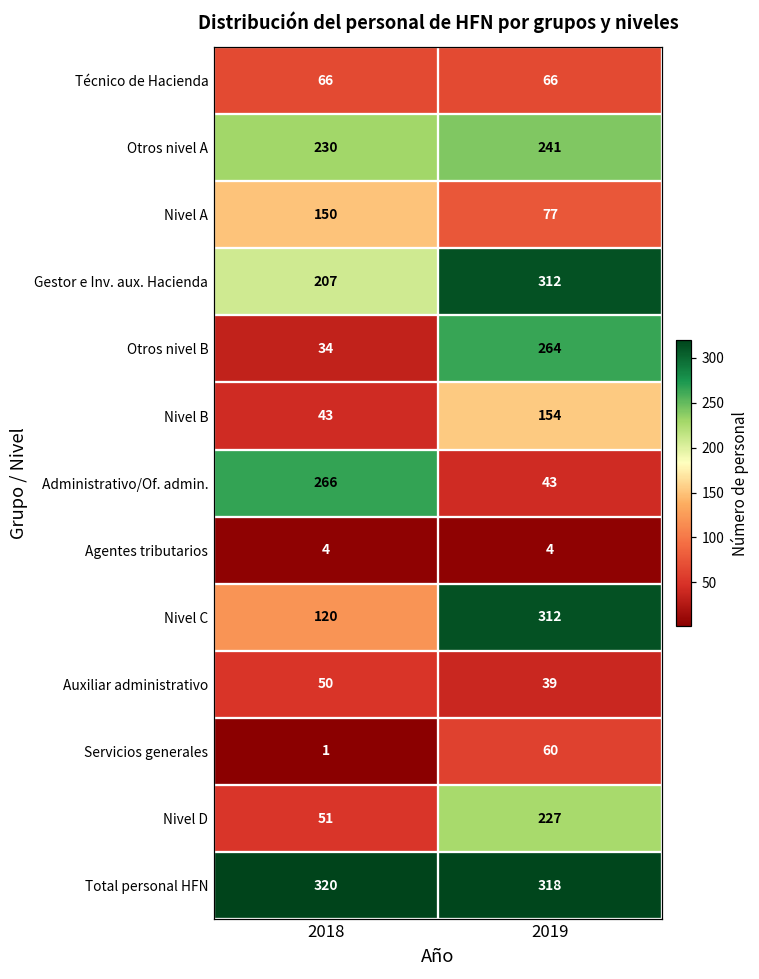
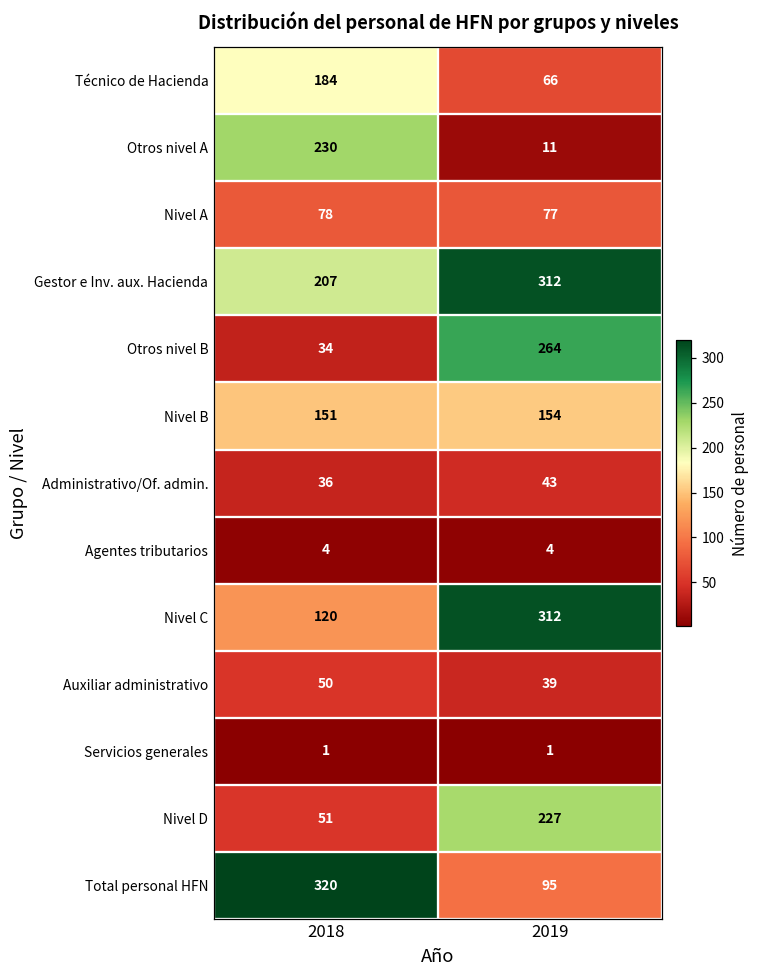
Técnico de Hacienda, 2018: 66 -> 184
Otros nivel A, 2019: 241 -> 11
Nivel A, 2018: 150 -> 78
Nivel B, 2018: 43 -> 151
Administrativo/Of. admin., 2018: 266 -> 36
Servicios generales, 2019: 60 -> 1
Total personal HFN, 2019: 318 -> 95
